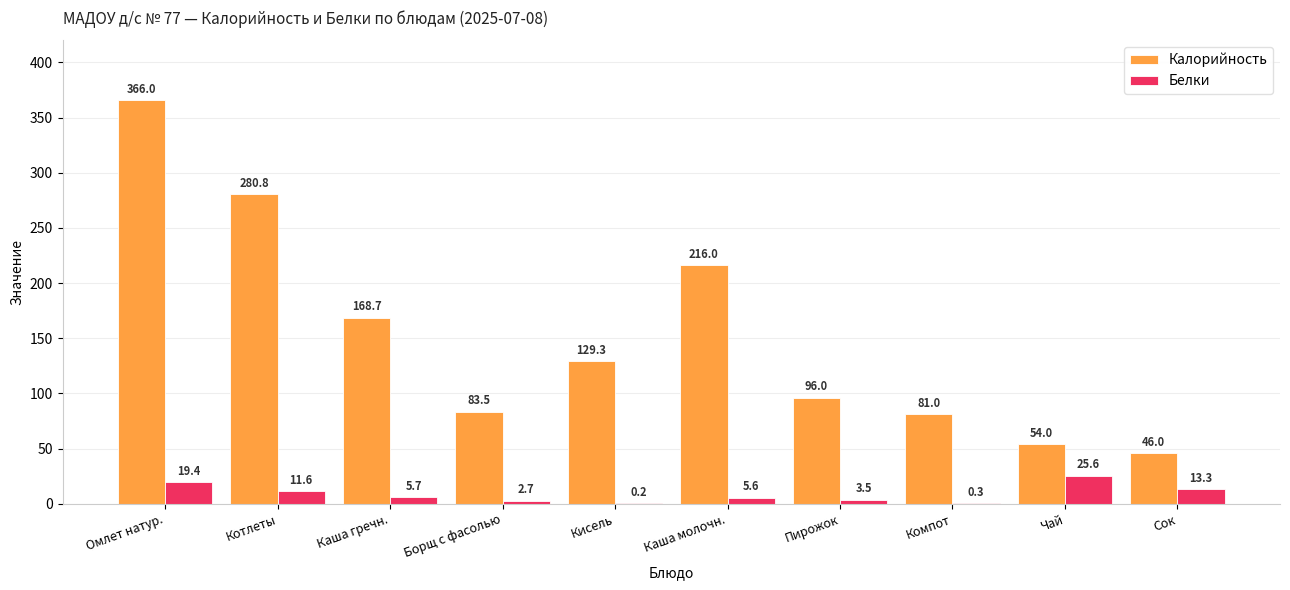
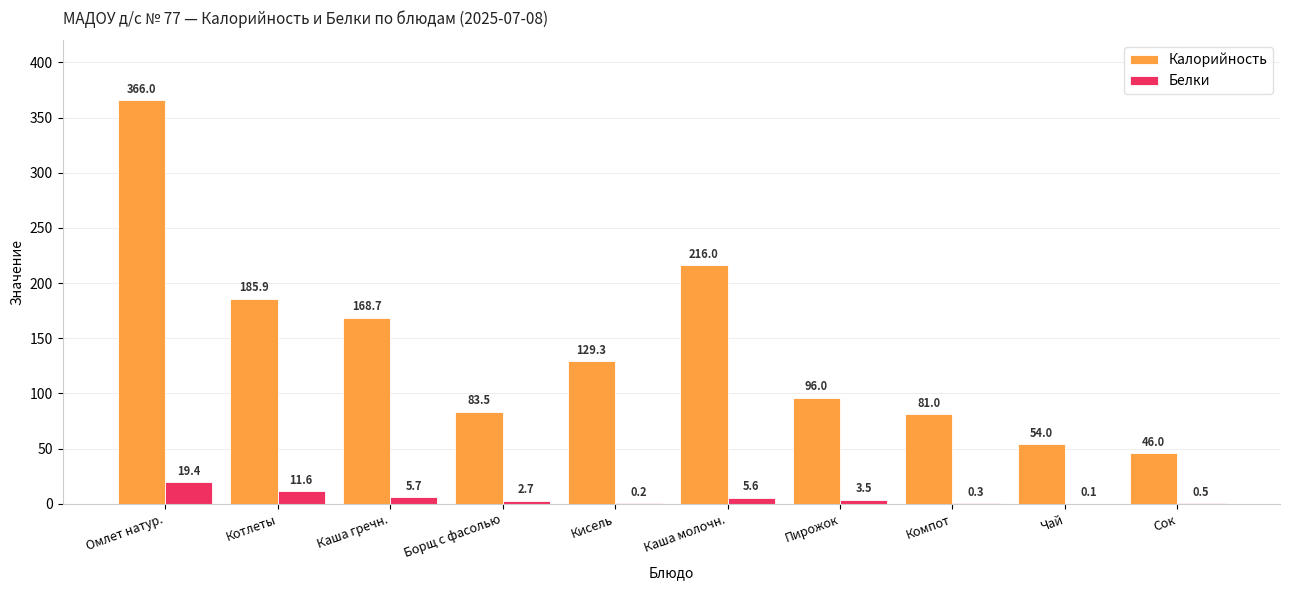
Калорийность, Котлеты: 280.8 -> 185.9
Белки, Чай: 25.6 -> 0.1
Белки, Сок: 13.3 -> 0.5
